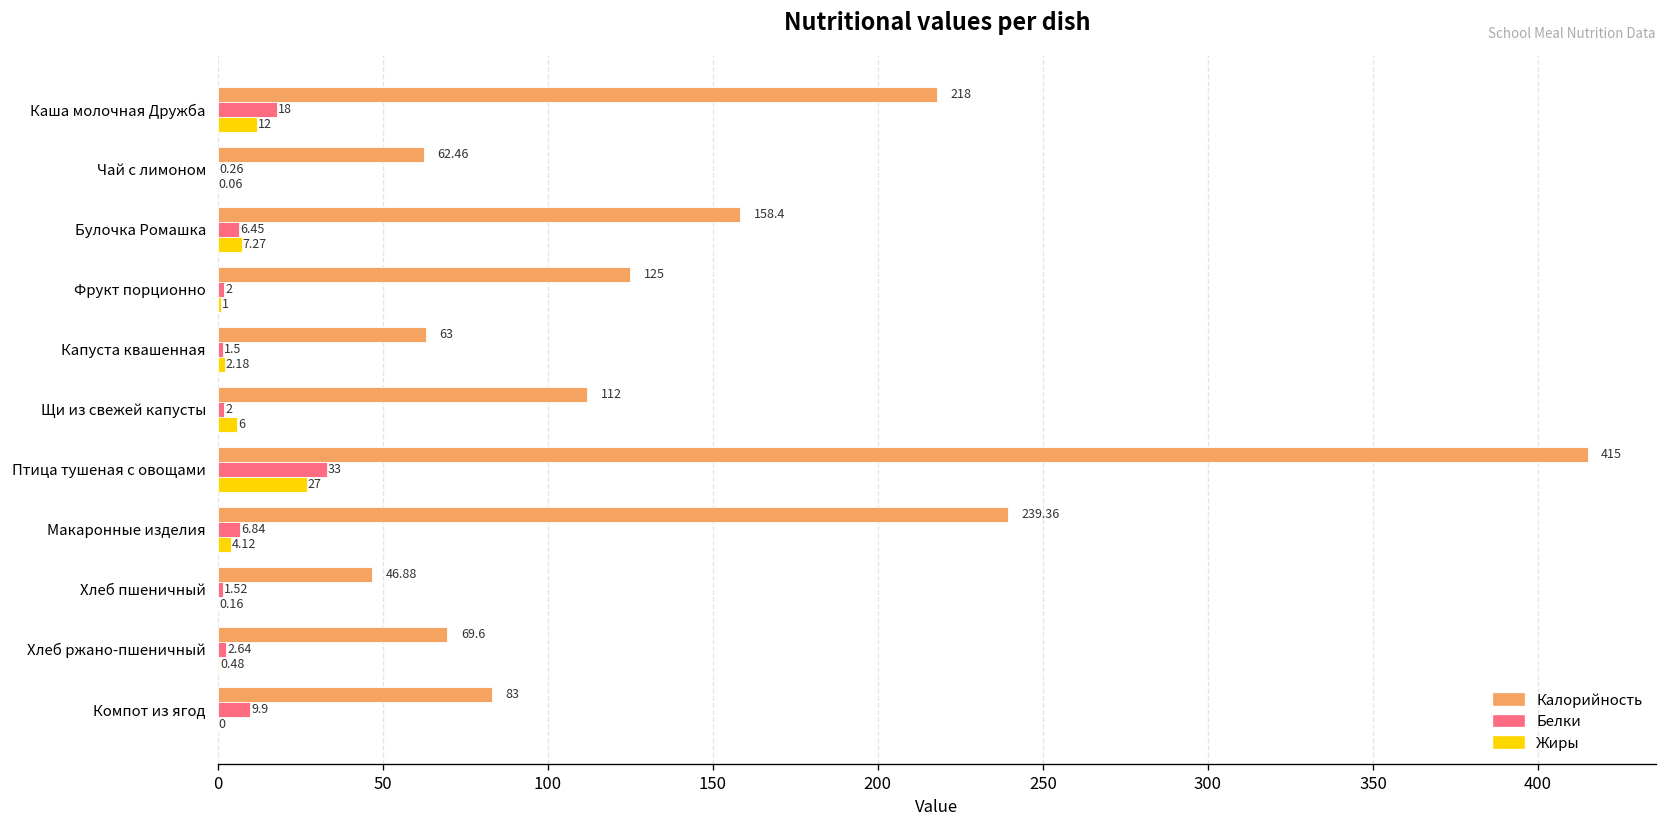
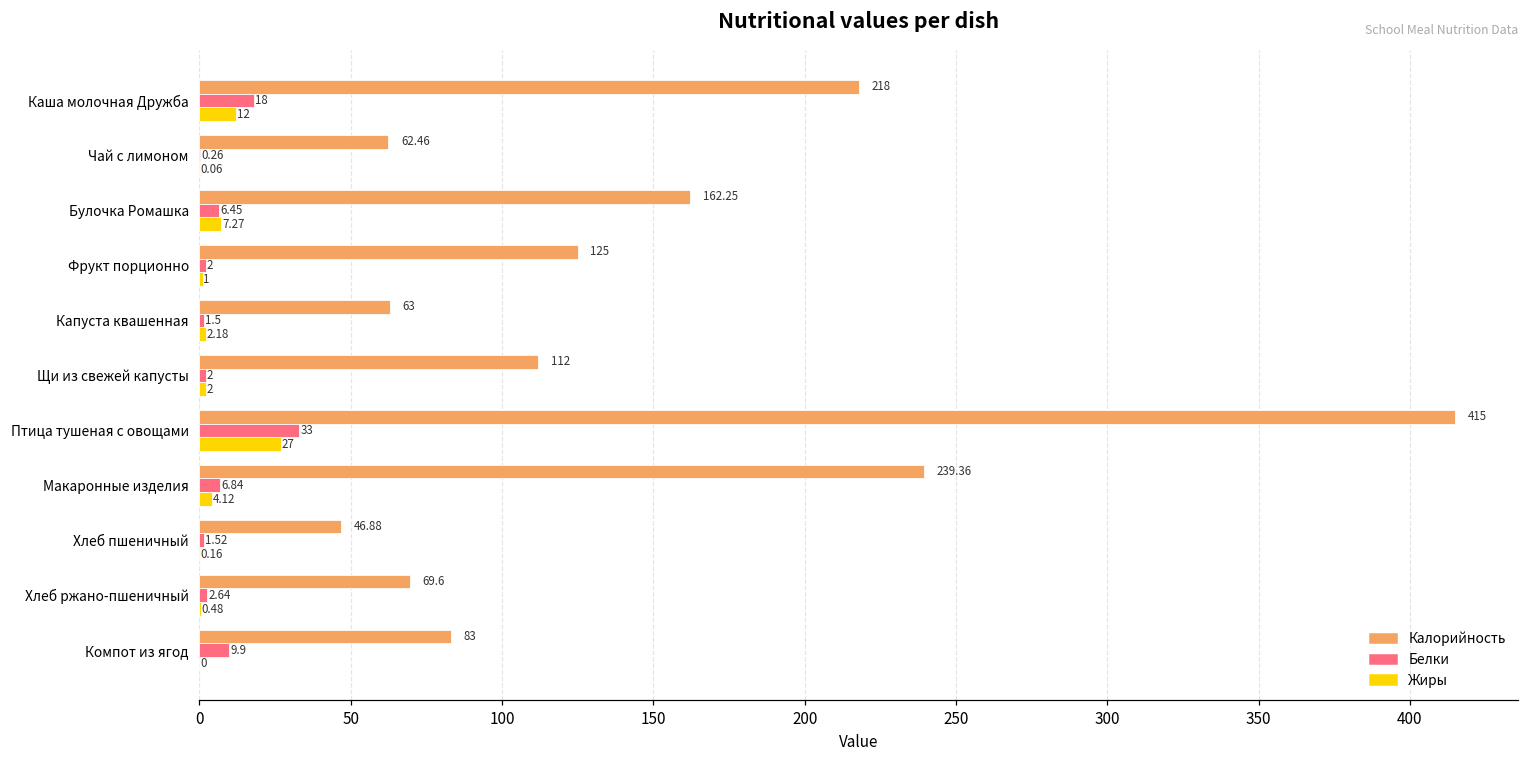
Калорийность, Булочка Ромашка: 158.4 -> 162.25
Жиры, Щи из свежей капусты: 6 -> 2
